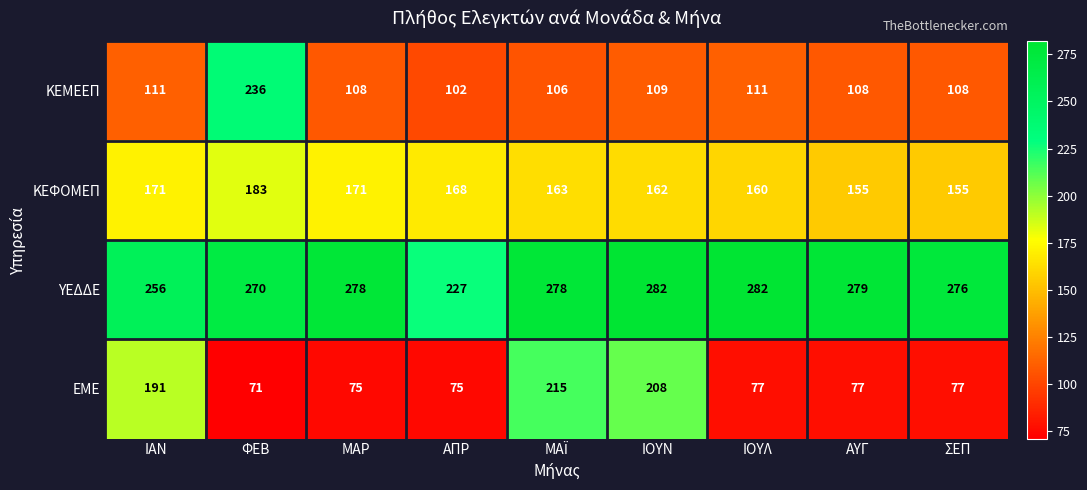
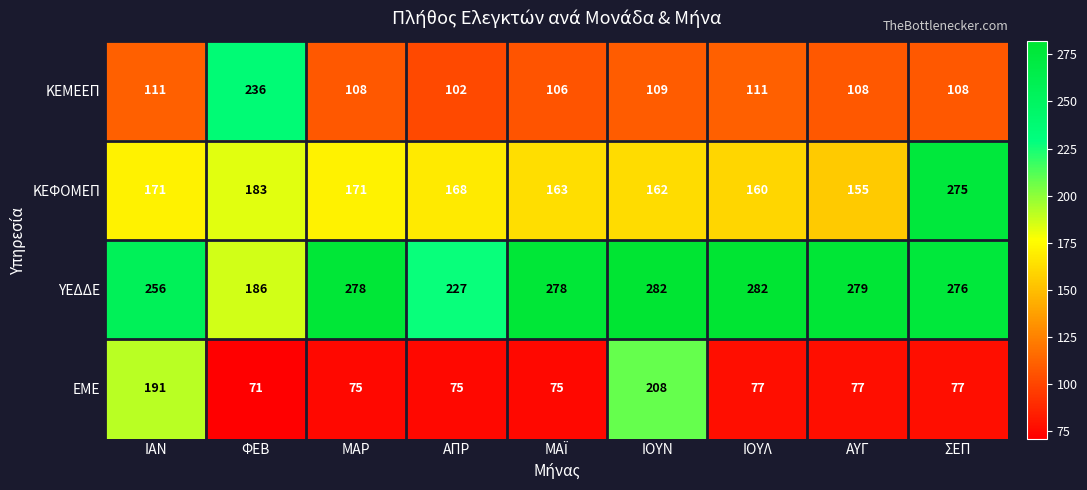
ΚΕΦΟΜΕΠ, ΣΕΠ: 155 -> 275
ΥΕΔΔΕ, ΦΕΒ: 270 -> 186
ΕΜΕ, ΜΑΪ: 215 -> 75
